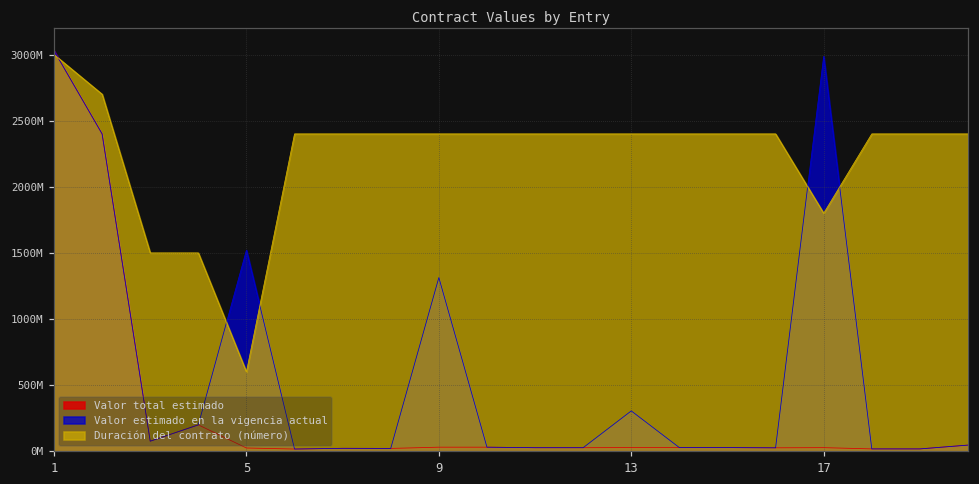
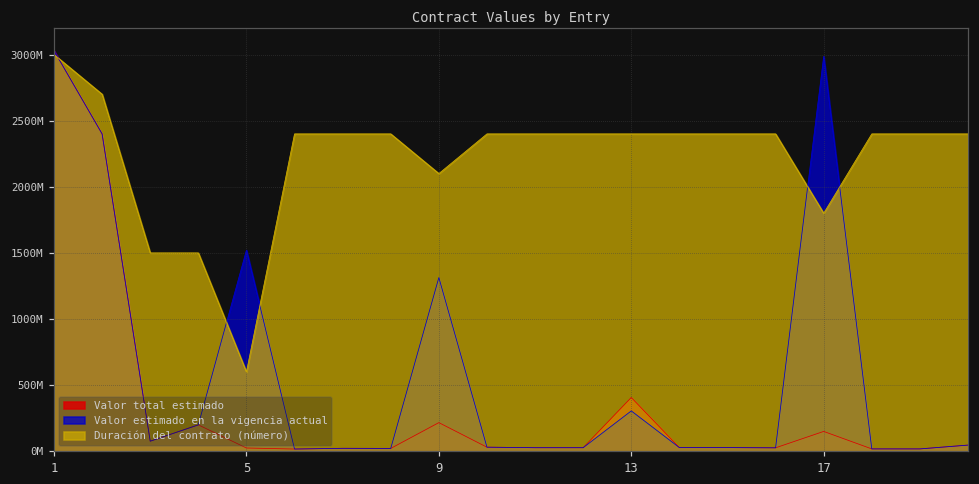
Valor total estimado, 9: 30000000 -> 220000000
Duración del contrato (número), 9: 2400000000 -> 2100000000
Valor total estimado, 13: 30000000 -> 410000000
Valor total estimado, 17: 30000000 -> 150000000
